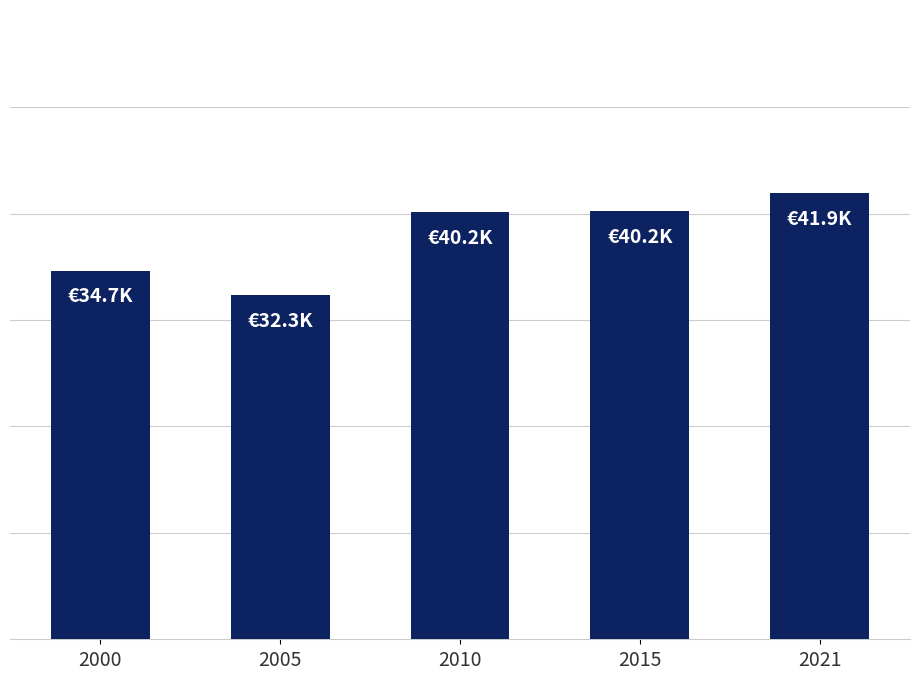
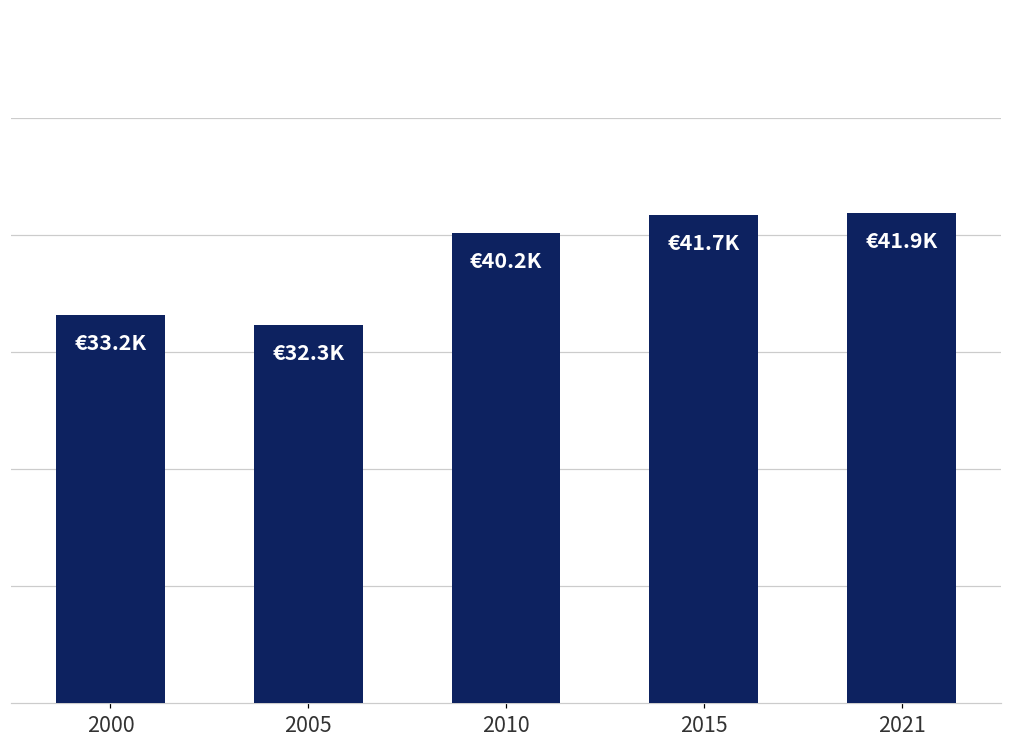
2000: €34.7K -> €33.2K
2015: €40.2K -> €41.7K
